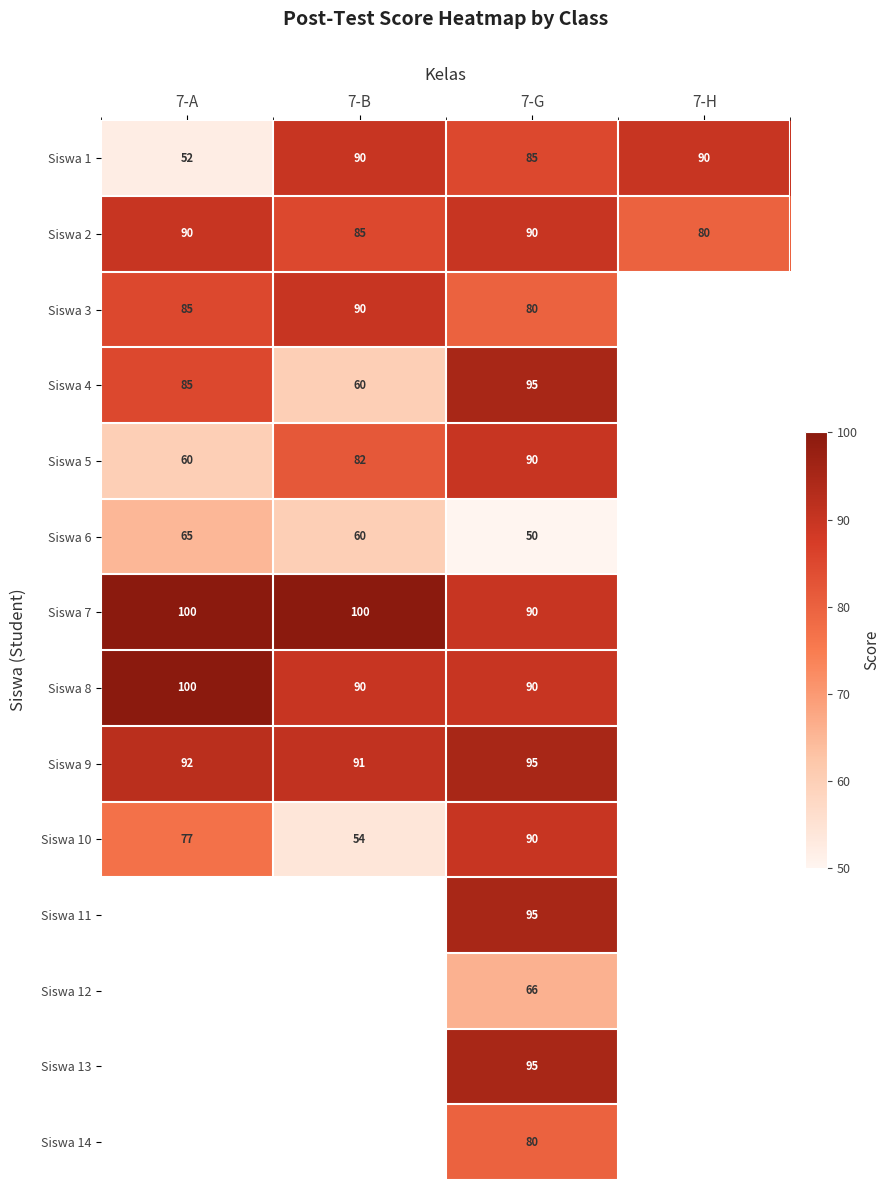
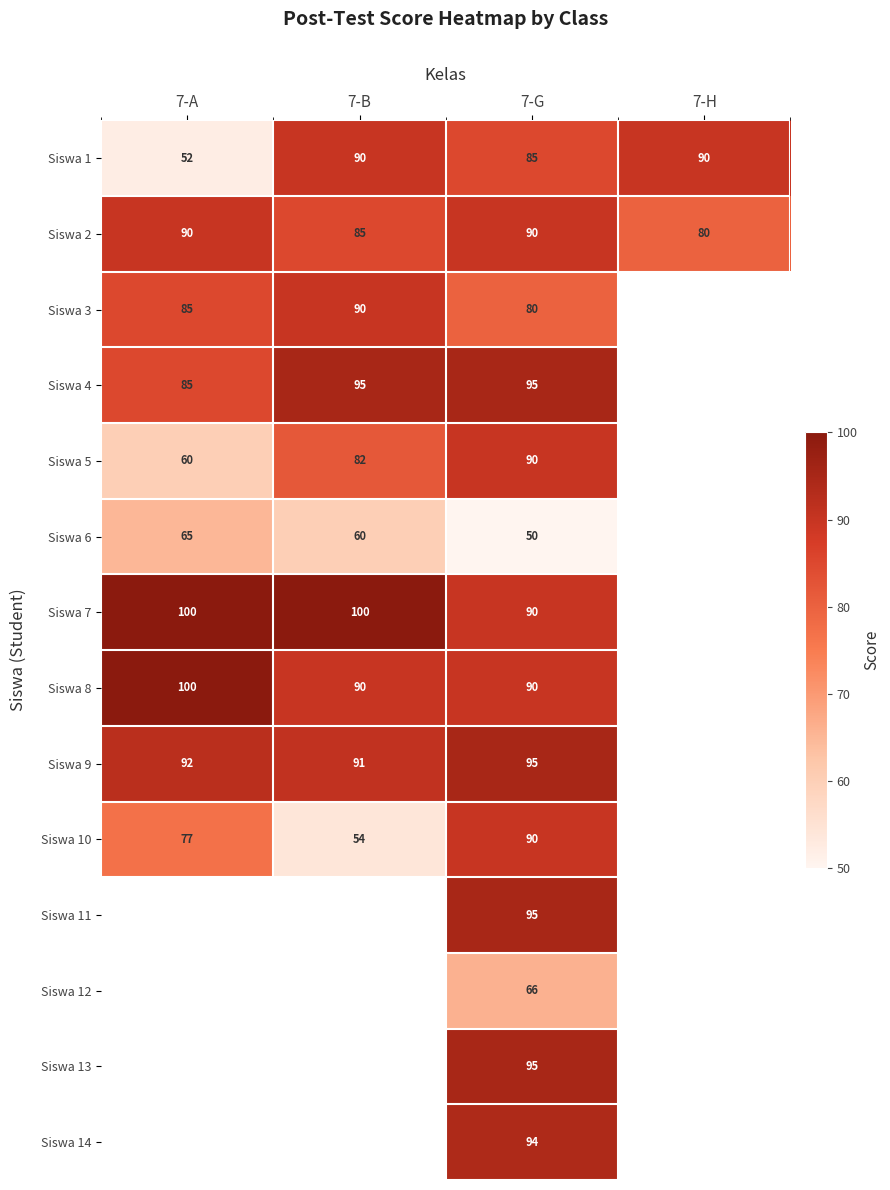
Siswa 4, 7-B: 60 -> 95
Siswa 14, 7-G: 80 -> 94
